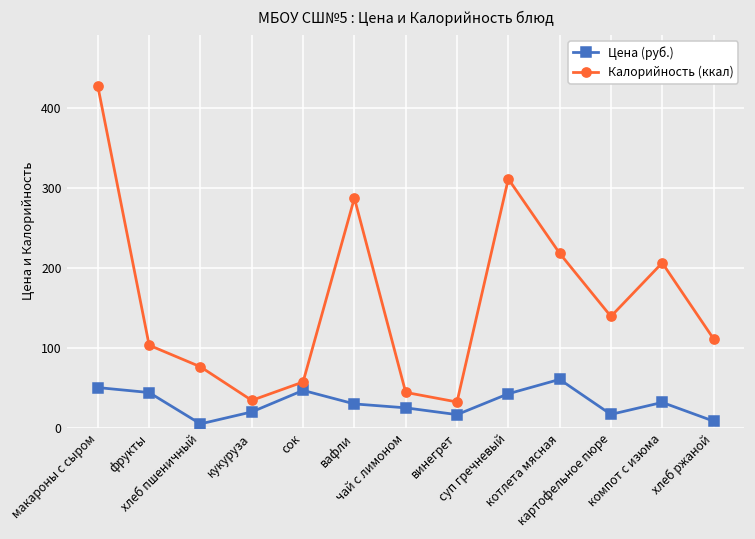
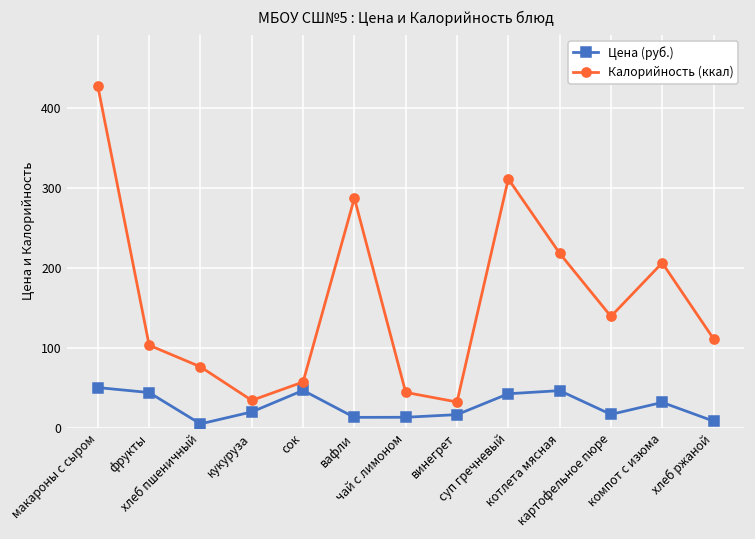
Цена (руб.), вафли: 30 -> 10
Цена (руб.), чай с лимоном: 20 -> 10
Цена (руб.), котлета мясная: 60 -> 50
